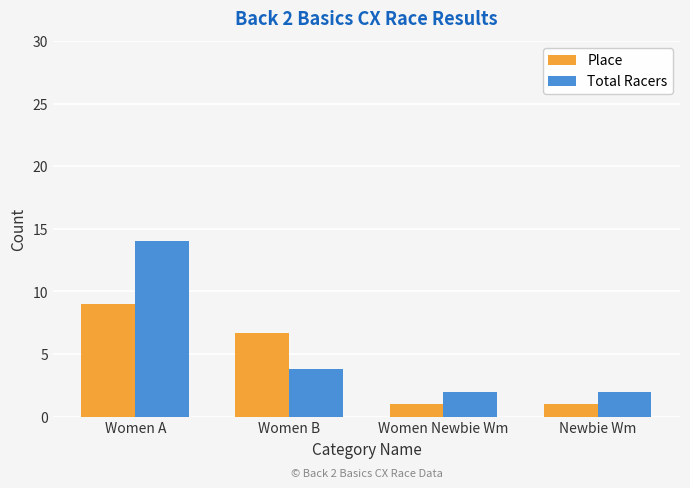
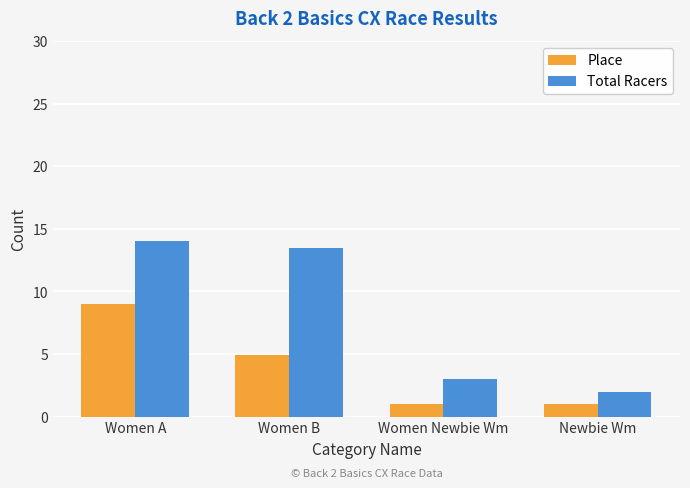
Place, Women B: 6.7 -> 5.0
Total Racers, Women B: 3.8 -> 13.5
Total Racers, Women Newbie Wm: 2 -> 3
